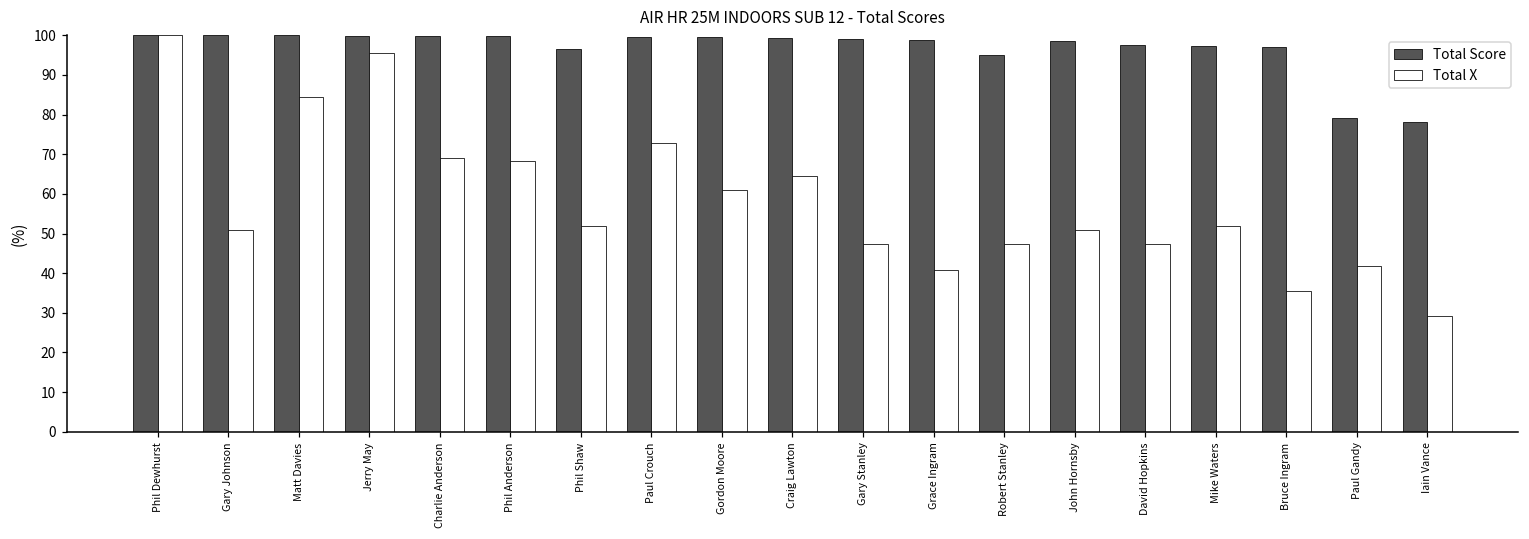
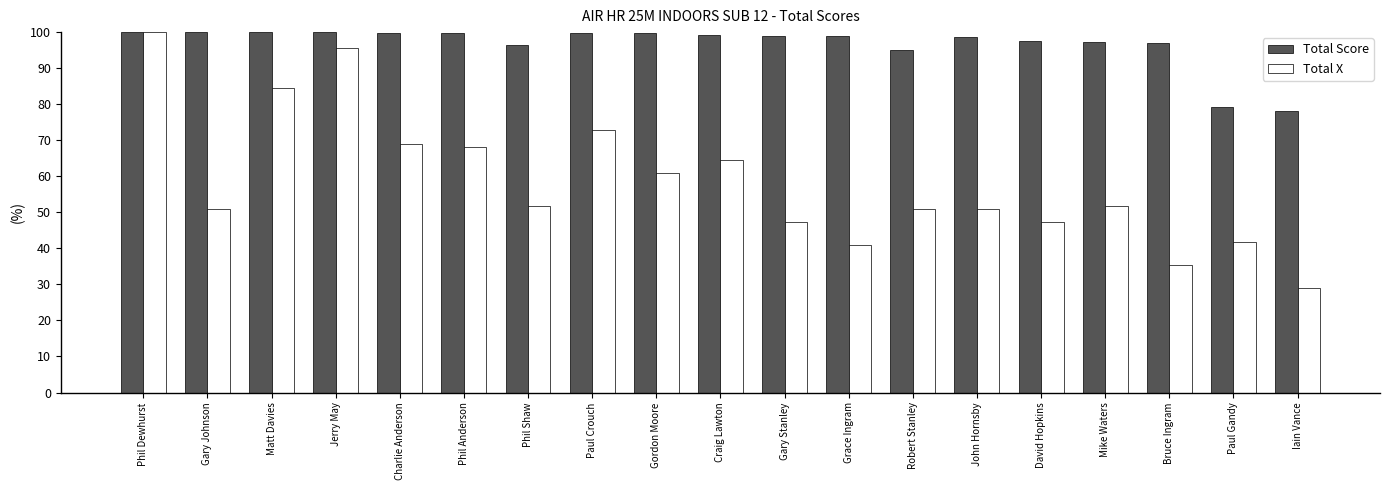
Total X, Robert Stanley: 47 -> 51
